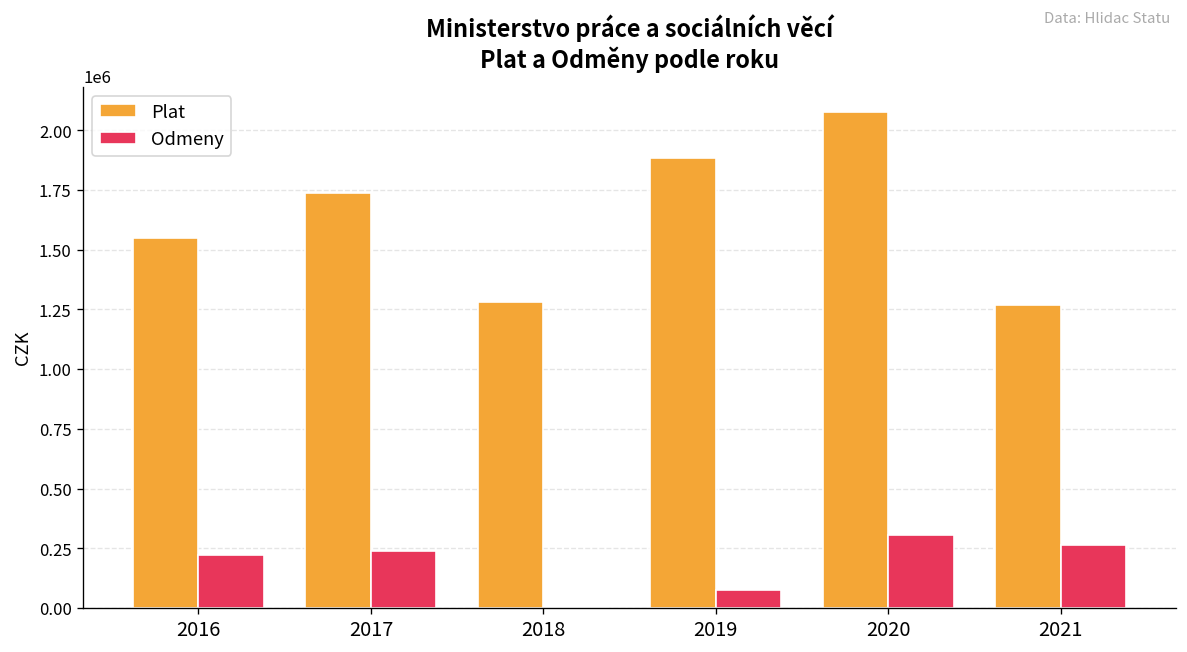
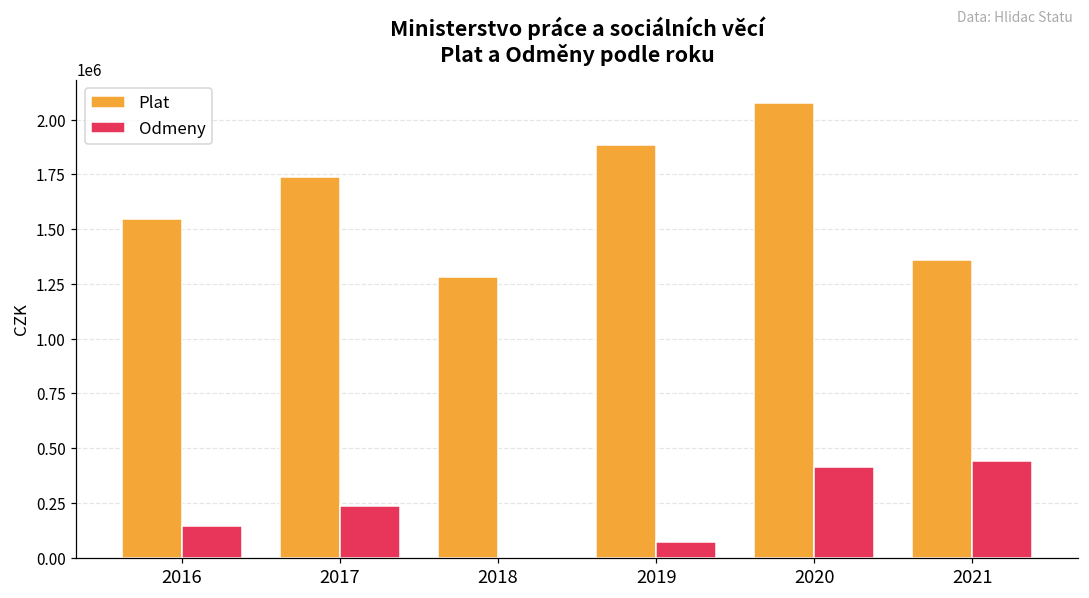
Odmeny, 2016: 220000 -> 150000
Odmeny, 2020: 300000 -> 410000
Plat, 2021: 1270000 -> 1360000
Odmeny, 2021: 260000 -> 440000
